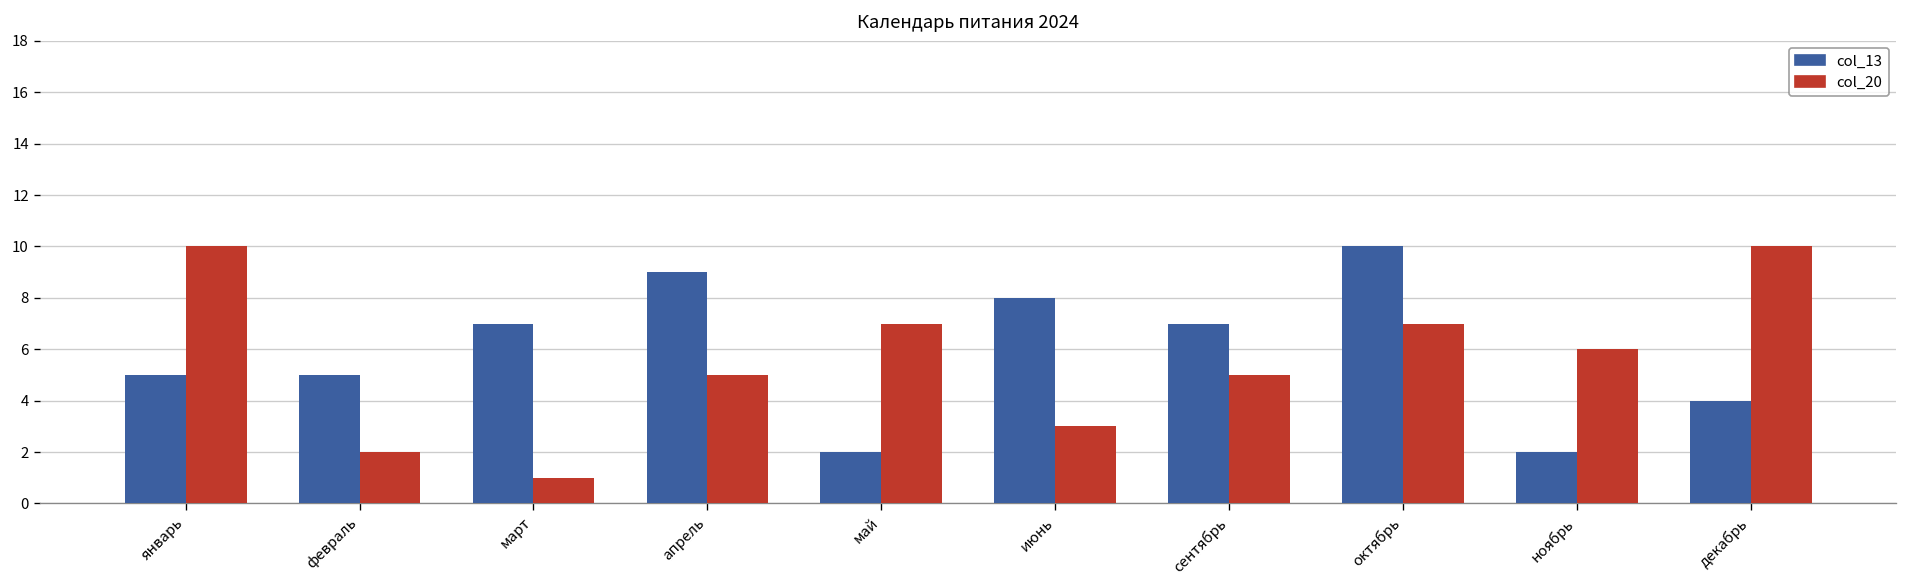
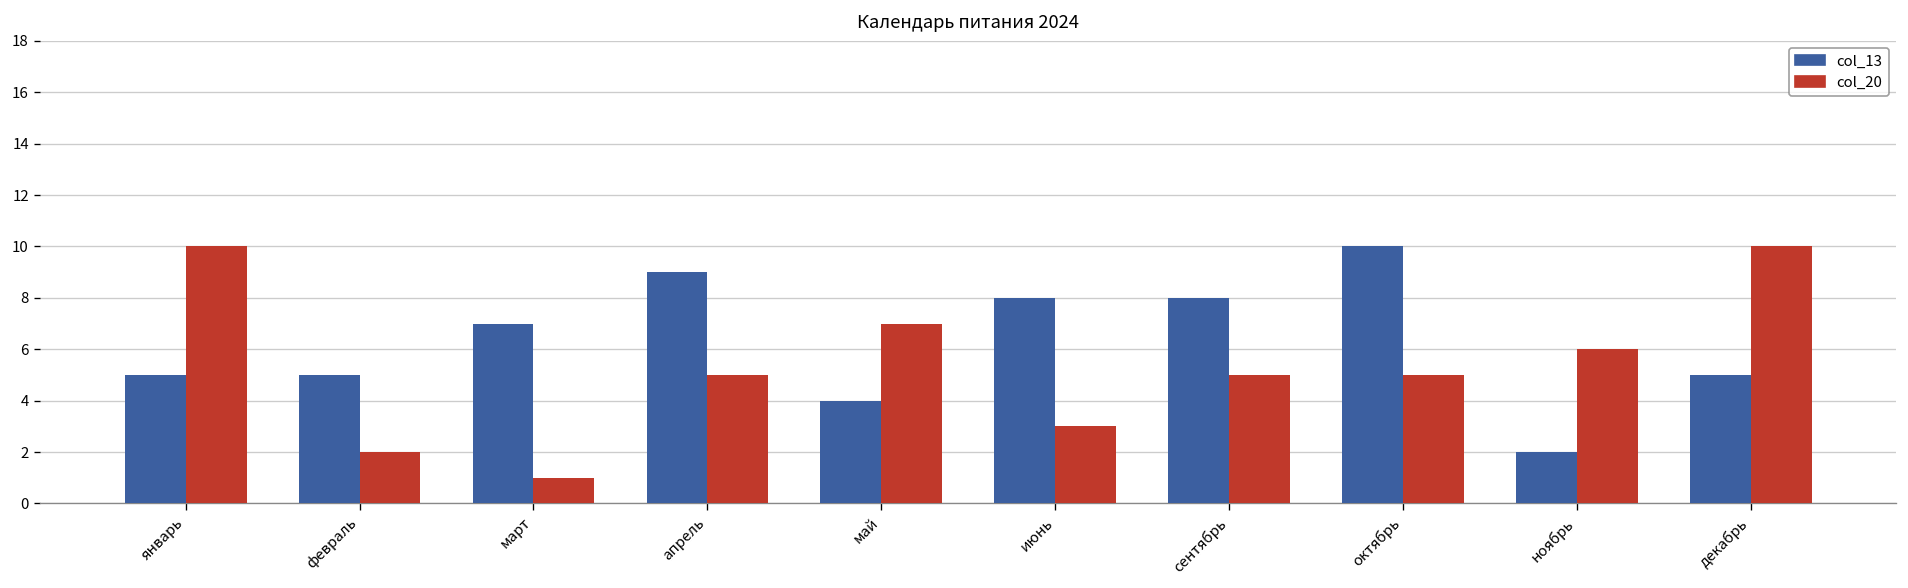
col_13, май: 2 -> 4
col_13, сентябрь: 7 -> 8
col_20, октябрь: 7 -> 5
col_13, декабрь: 4 -> 5
